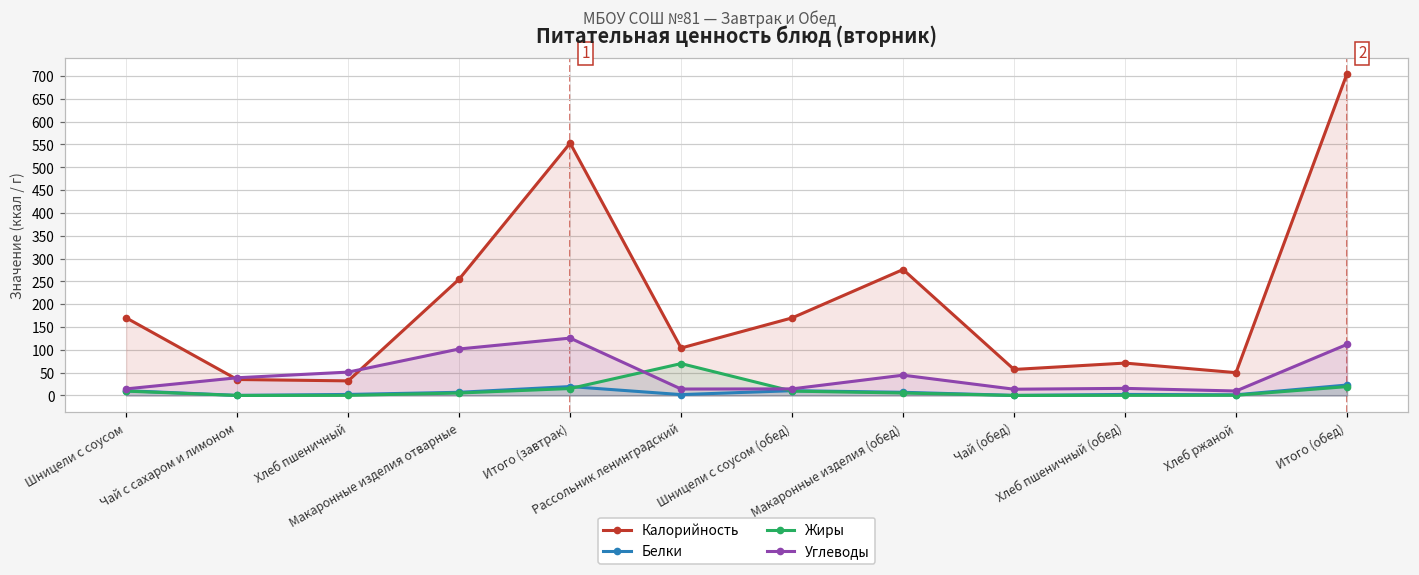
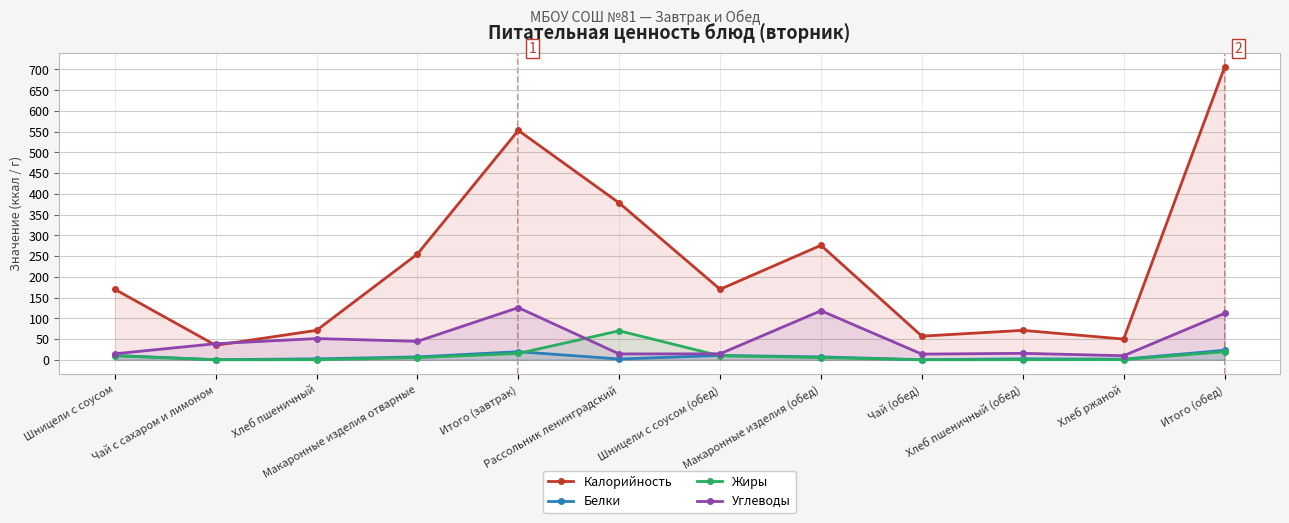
Калорийность, Хлеб пшеничный: 30 -> 70
Углеводы, Макаронные изделия отварные: 100 -> 40
Калорийность, Рассольник ленинградский: 100 -> 380
Углеводы, Макаронные изделия (обед): 40 -> 120
